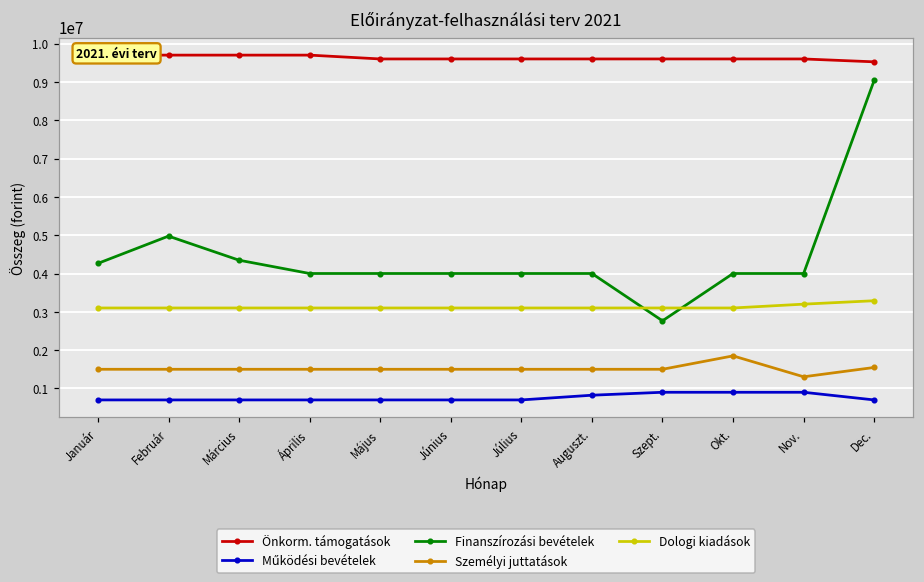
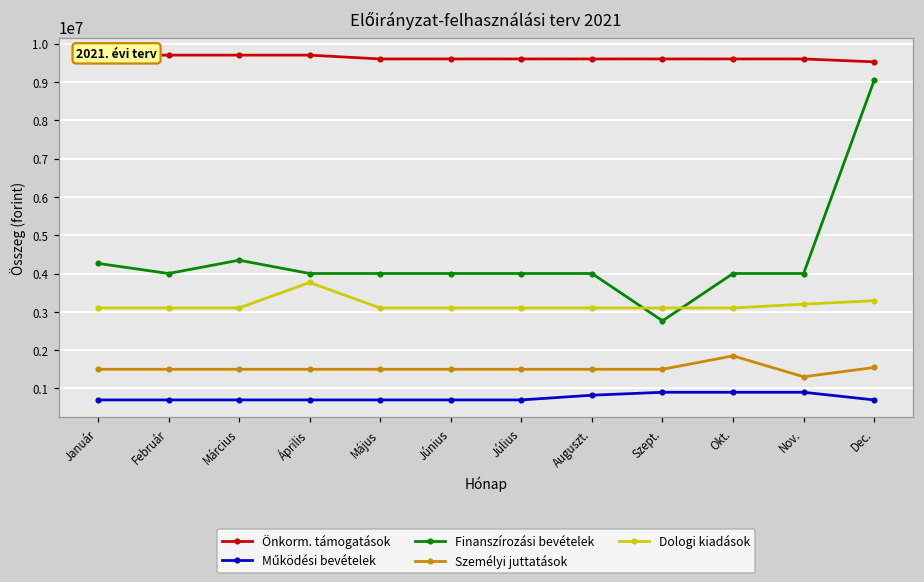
Finanszírozási bevételek, Február: 5000000 -> 4000000
Dologi kiadások, Április: 3100000 -> 3800000
